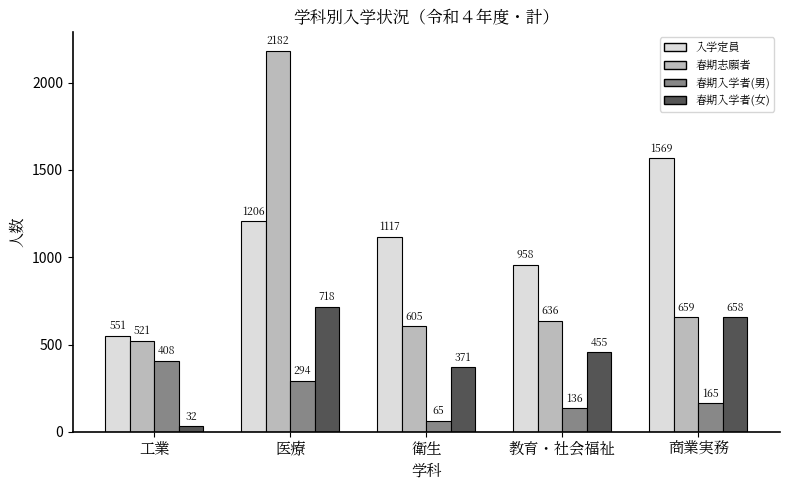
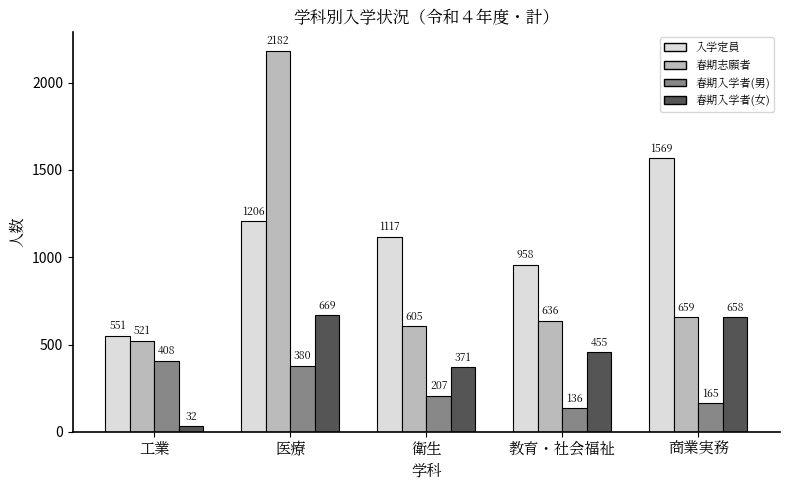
春期入学者(男), 医療: 294 -> 380
春期入学者(女), 医療: 718 -> 669
春期入学者(男), 衛生: 65 -> 207
